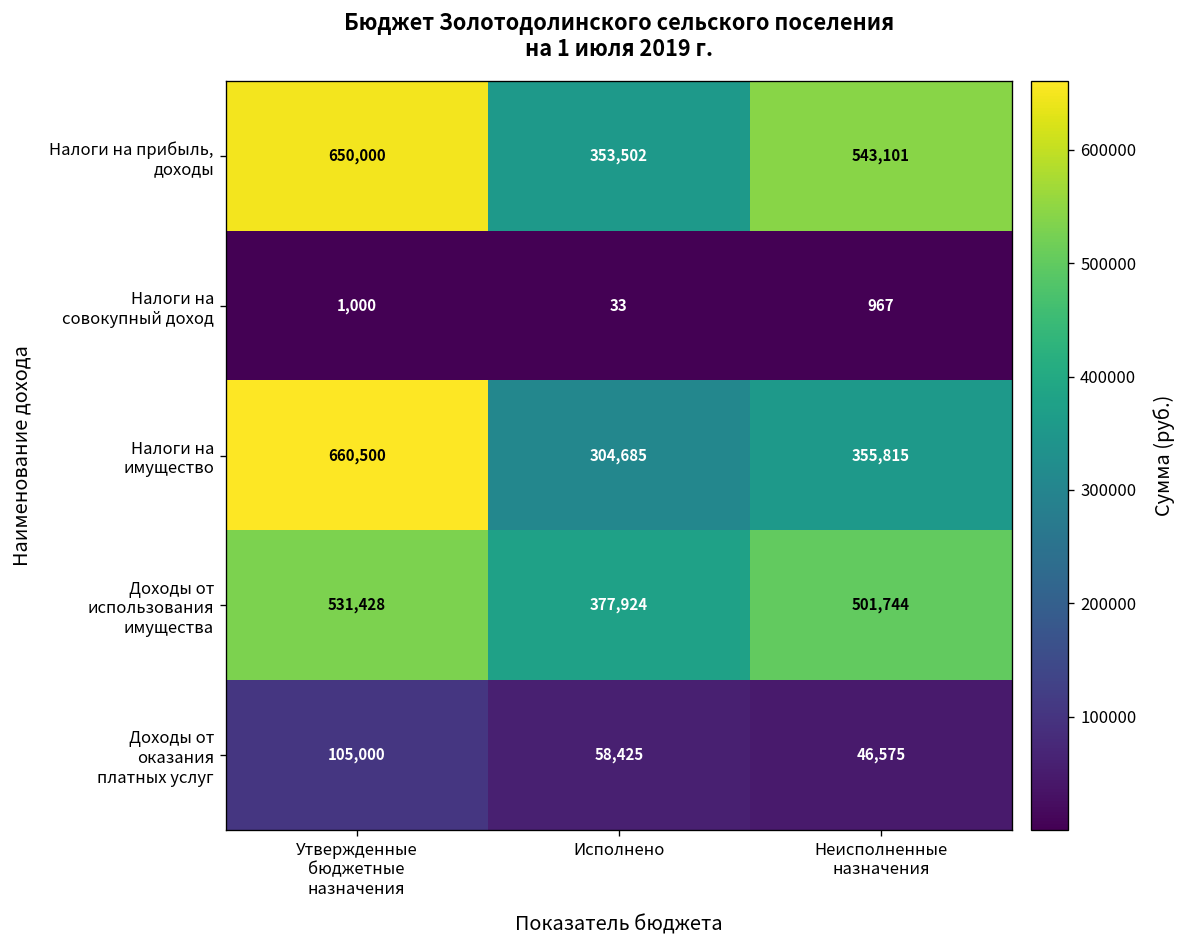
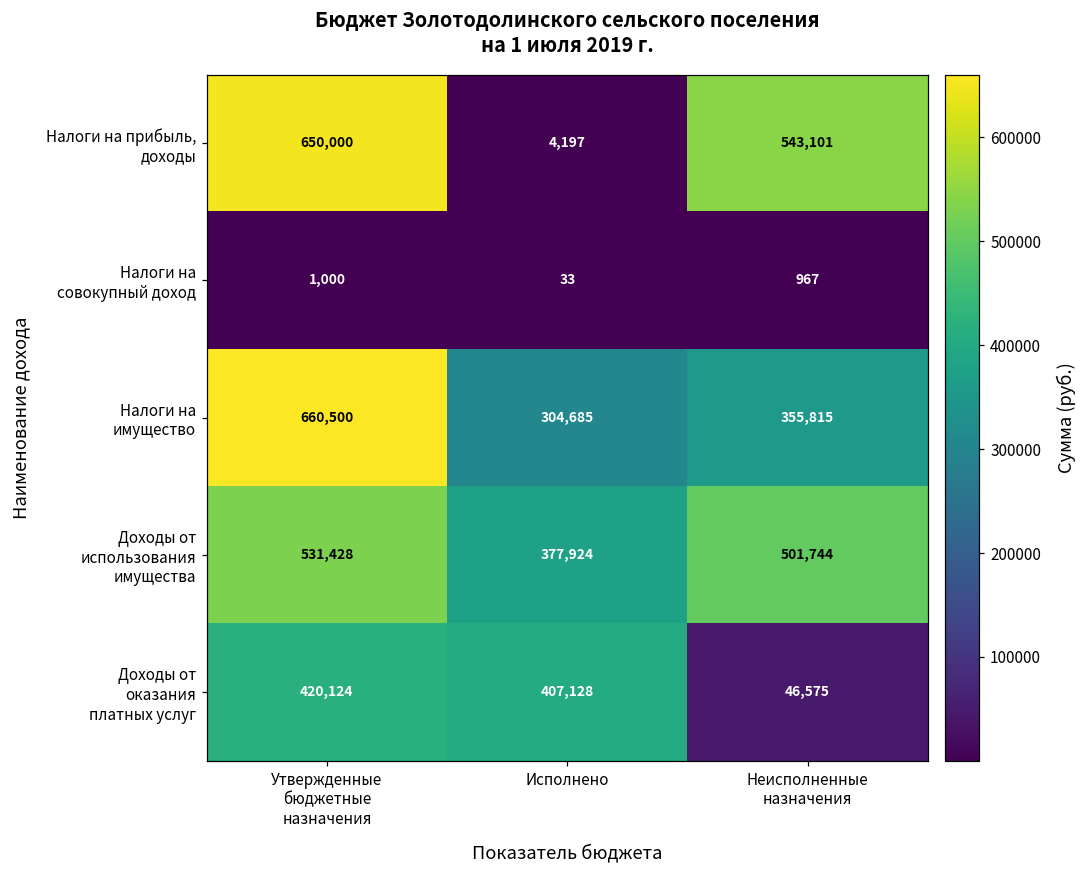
Налоги на прибыль, доходы, Исполнено: 353,502 -> 4,197
Доходы от оказания платных услуг, Утвержденные бюджетные назначения: 105,000 -> 420,124
Доходы от оказания платных услуг, Исполнено: 58,425 -> 407,128
